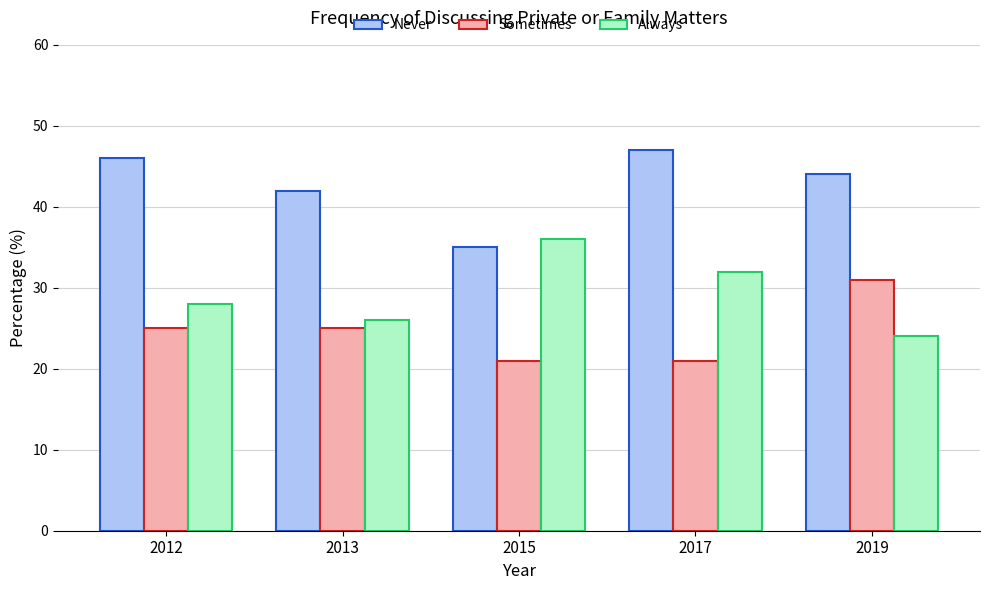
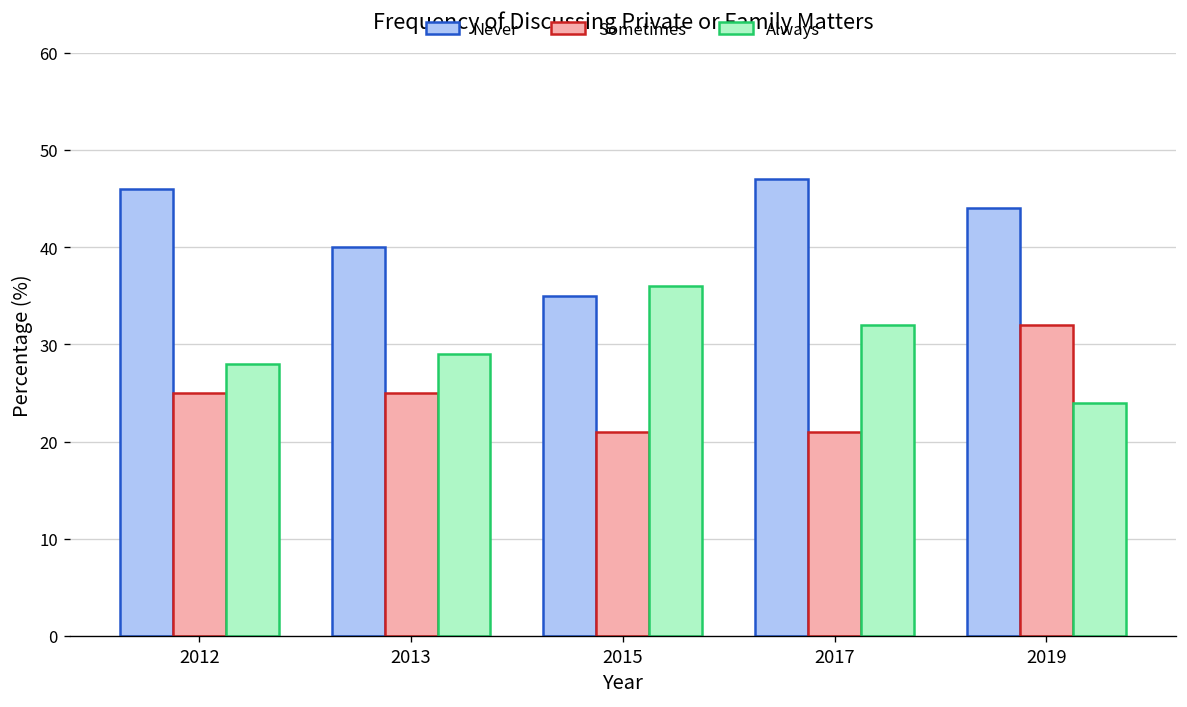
Never, 2013: 42 -> 40
Always, 2013: 26 -> 29
Sometimes, 2019: 31 -> 32
